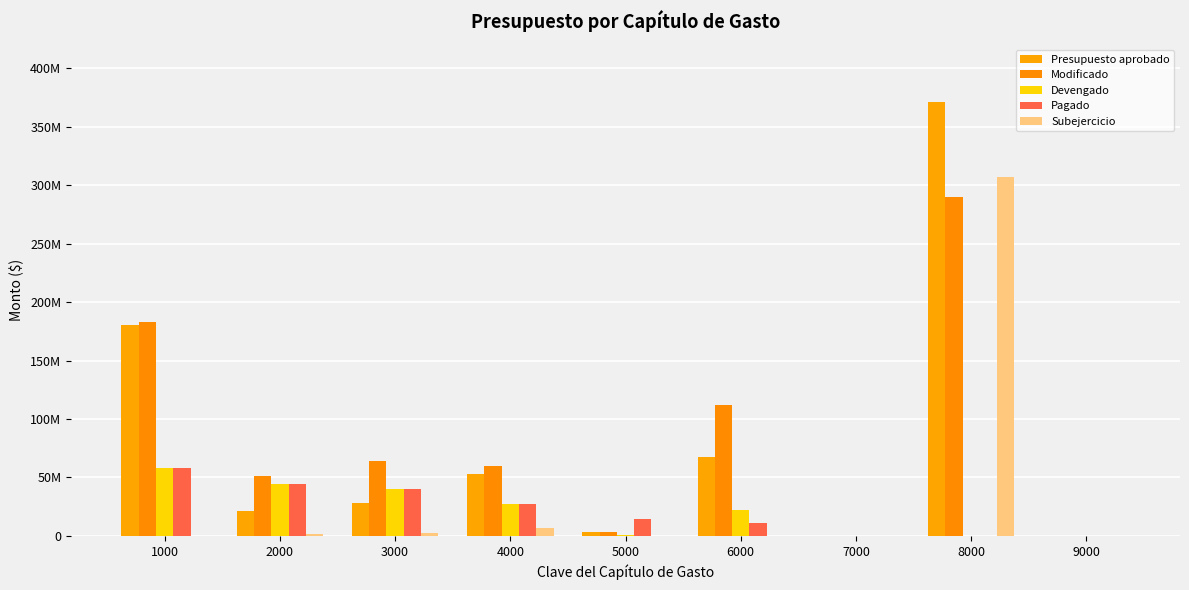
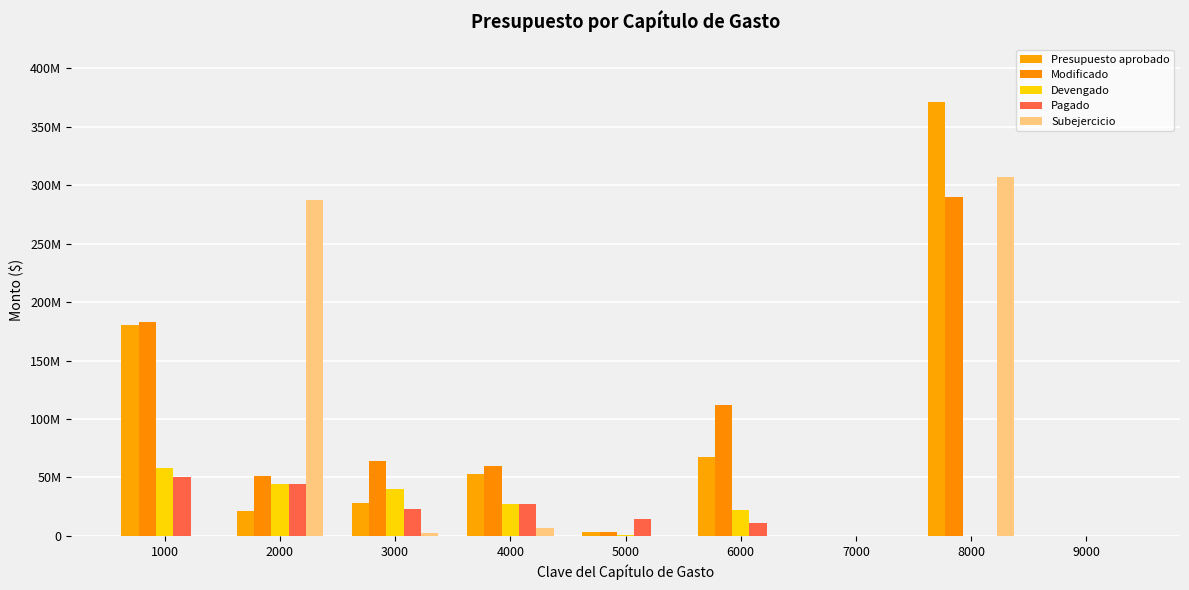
Pagado, 1000: 58000000 -> 50000000
Subejercicio, 2000: 1000000 -> 287000000
Pagado, 3000: 40000000 -> 23000000
